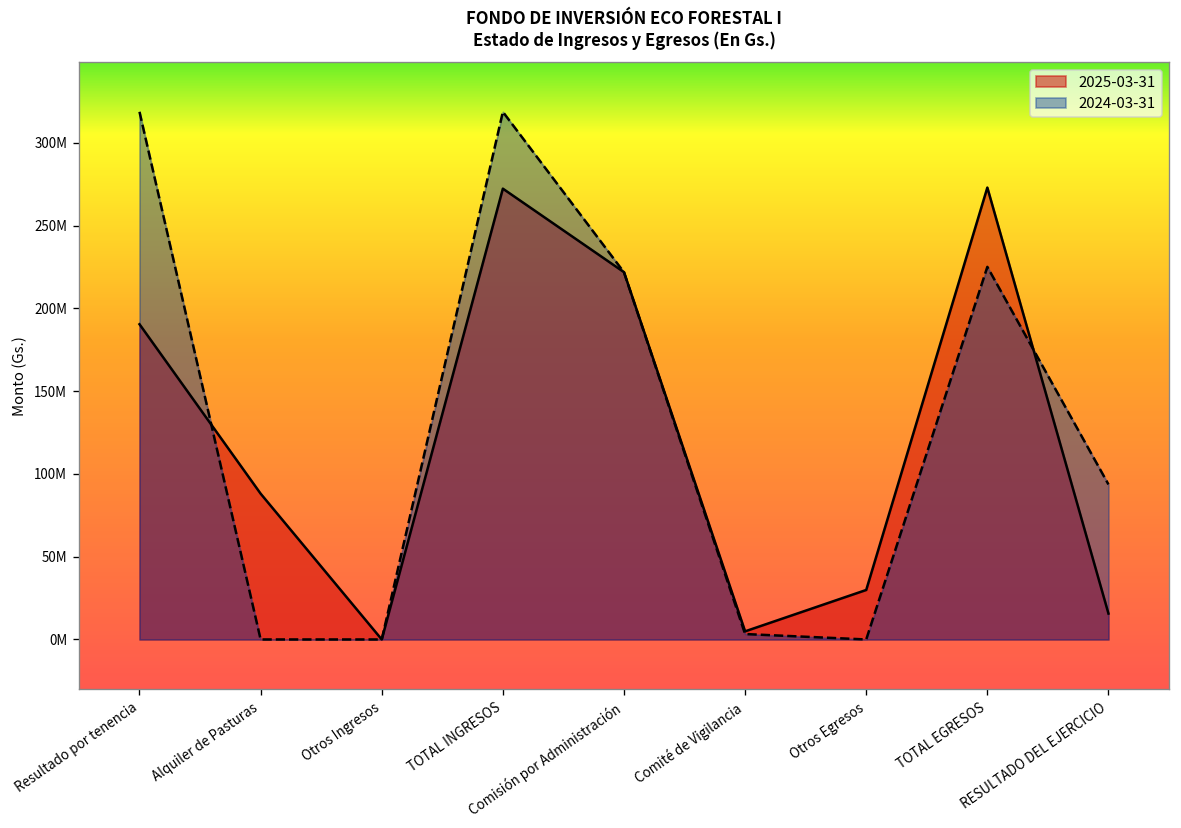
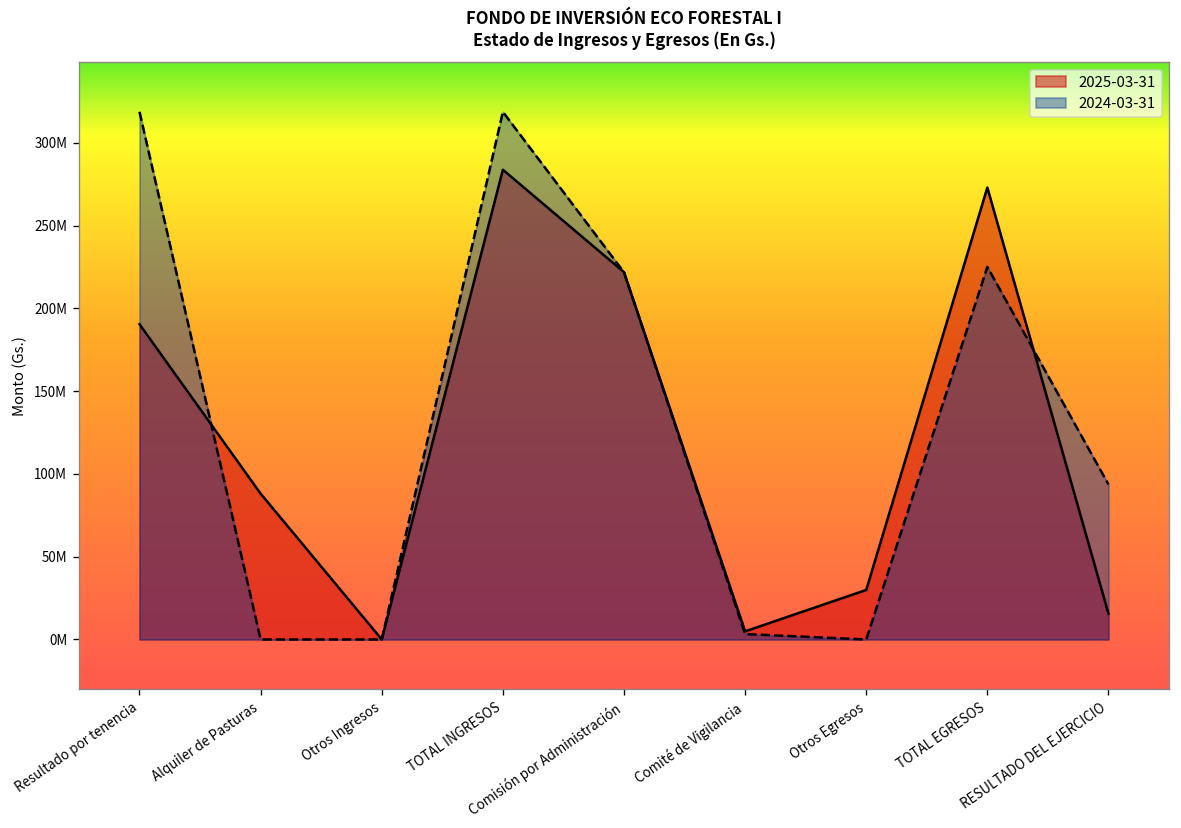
2025-03-31, TOTAL INGRESOS: 272000000 -> 284000000
